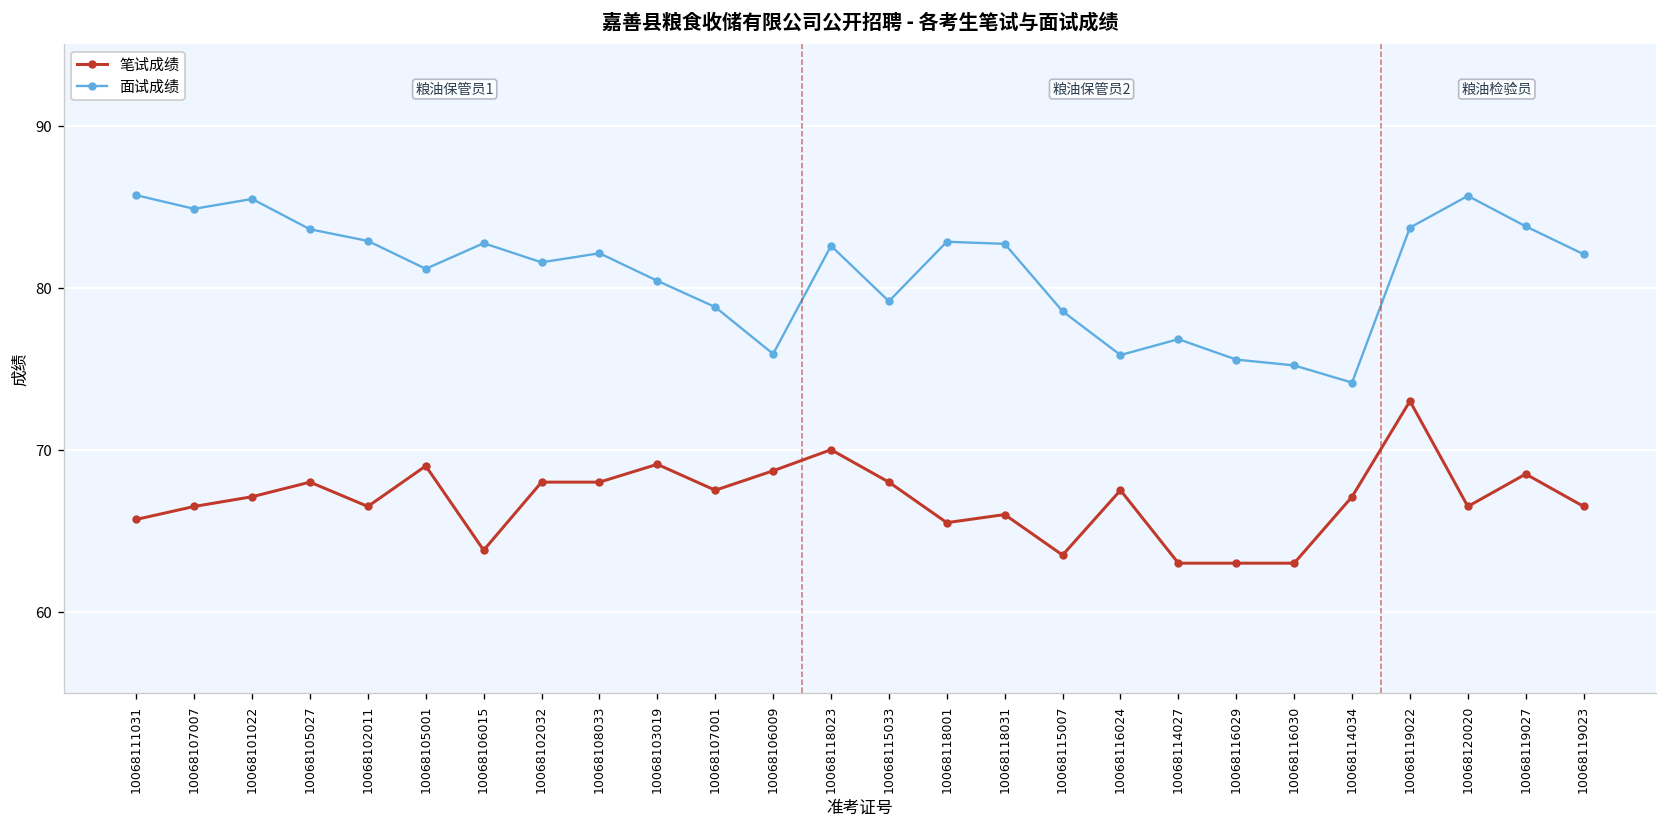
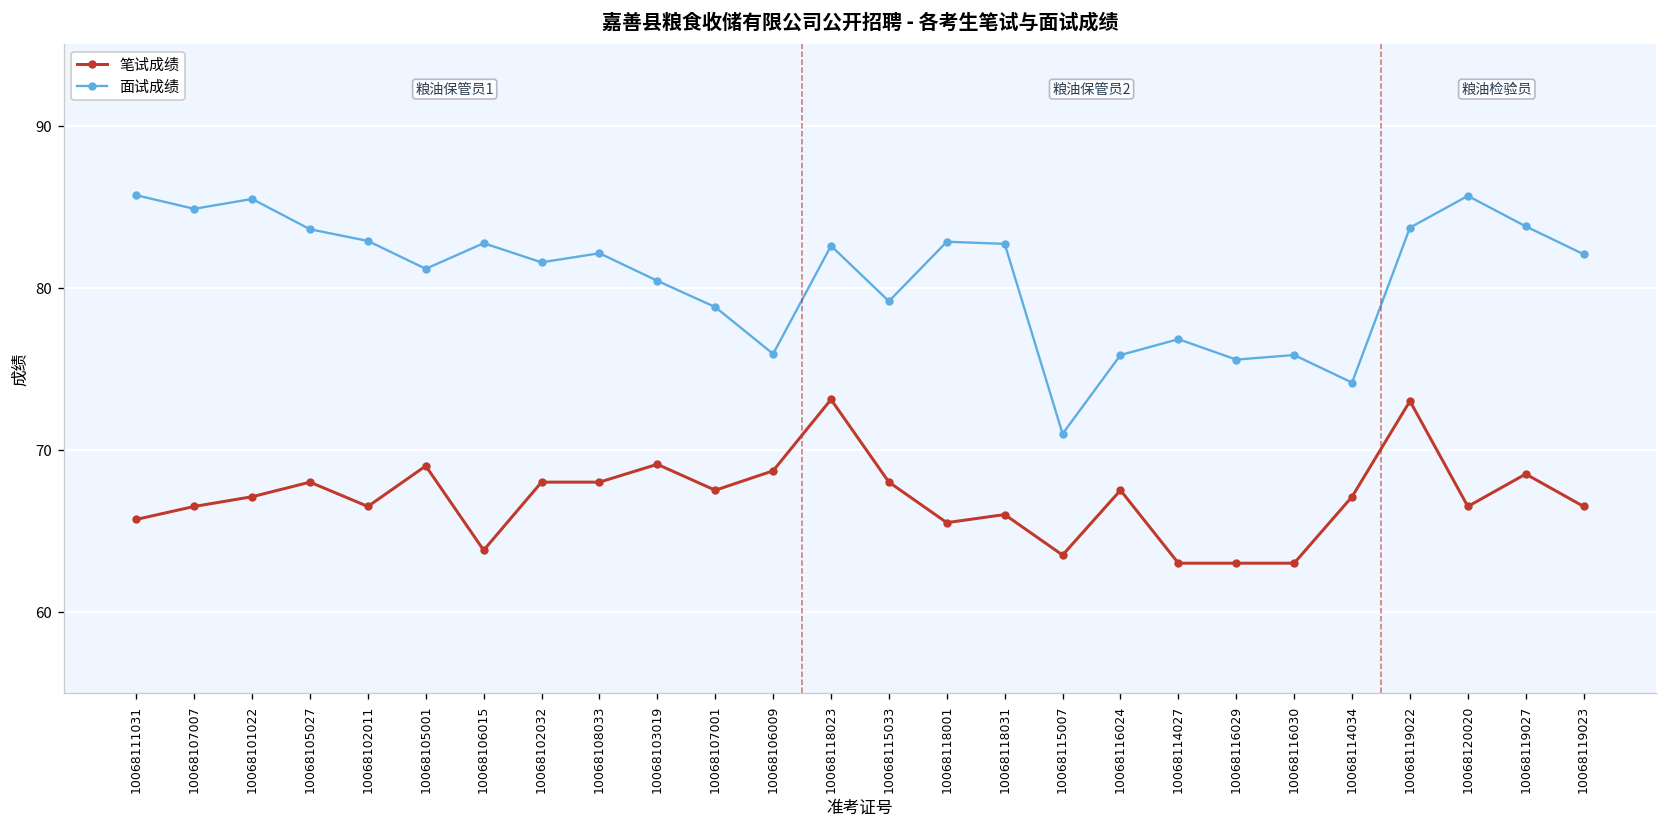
笔试成绩, 10068118023: 70.0 -> 73.1
面试成绩, 10068115007: 78.5 -> 71.0
面试成绩, 10068116030: 75.2 -> 75.8
